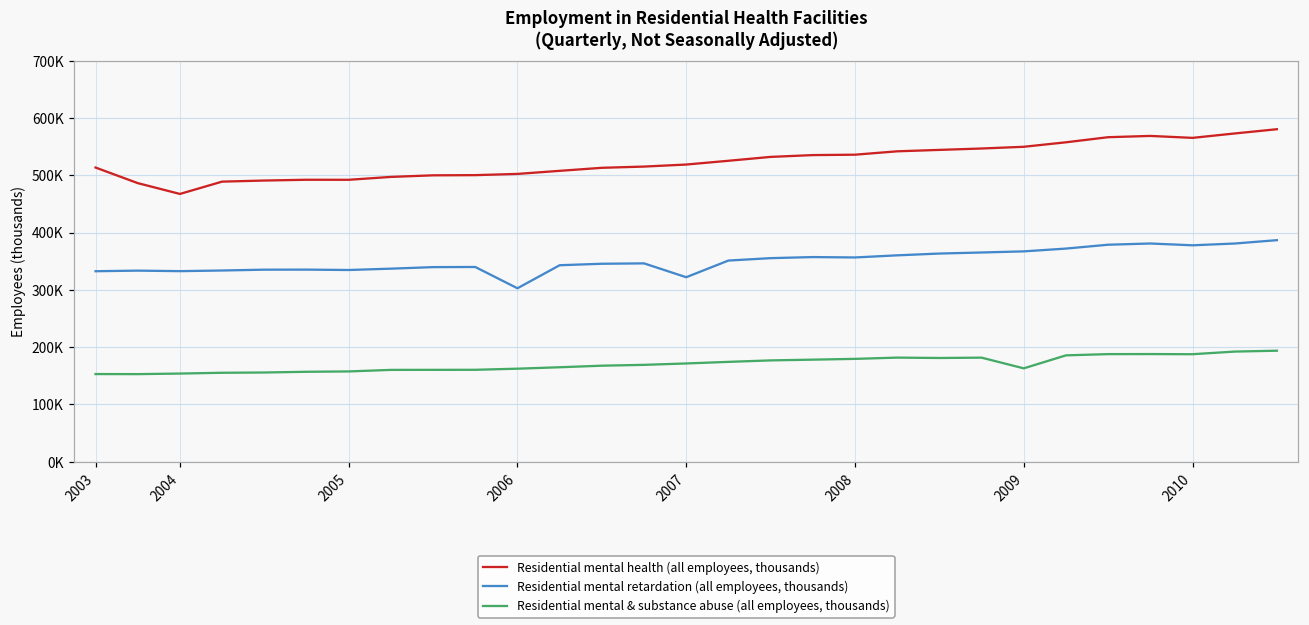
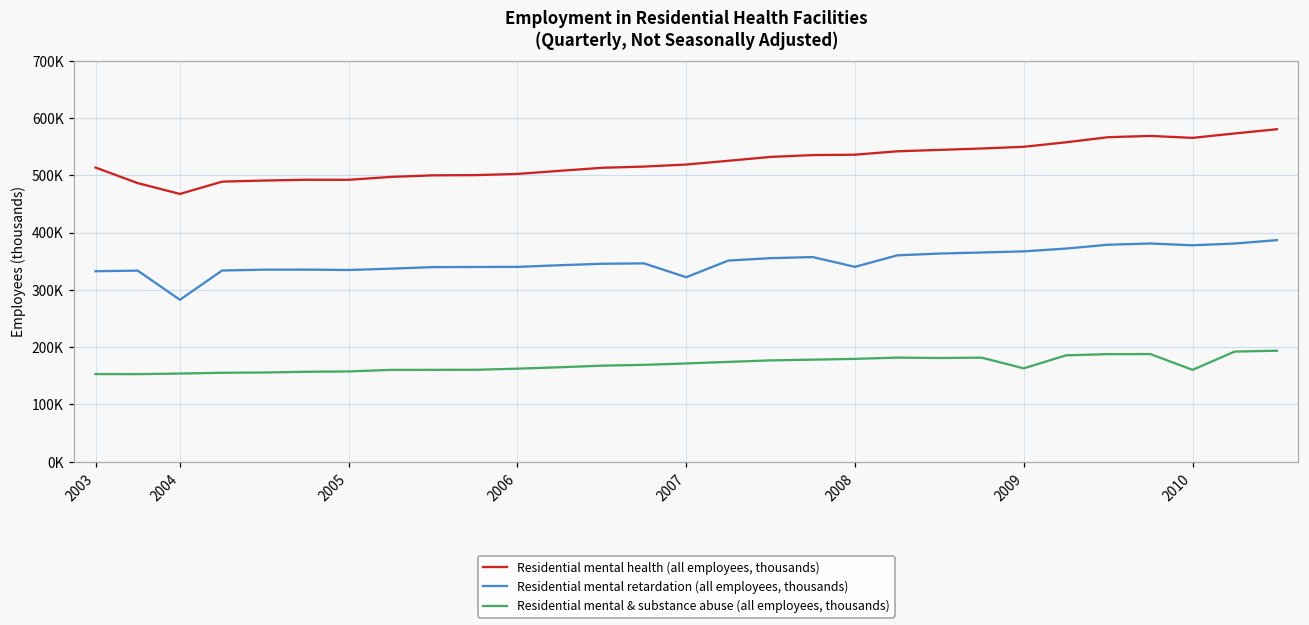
Residential mental retardation (all employees, thousands), 2004: 330000 -> 280000
Residential mental retardation (all employees, thousands), 2006: 300000 -> 340000
Residential mental retardation (all employees, thousands), 2008: 360000 -> 340000
Residential mental & substance abuse (all employees, thousands), 2010: 190000 -> 160000
